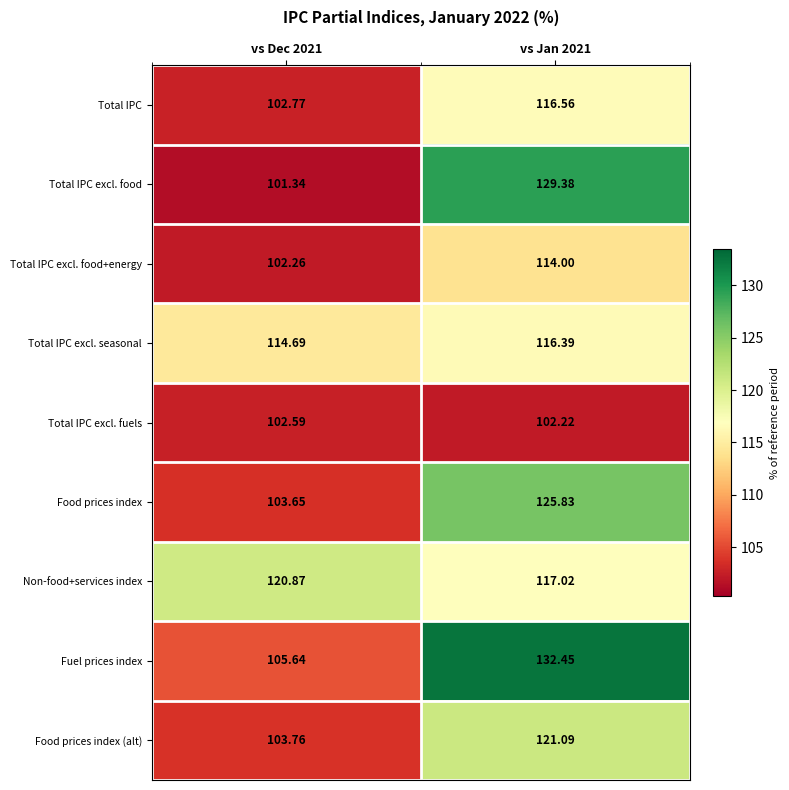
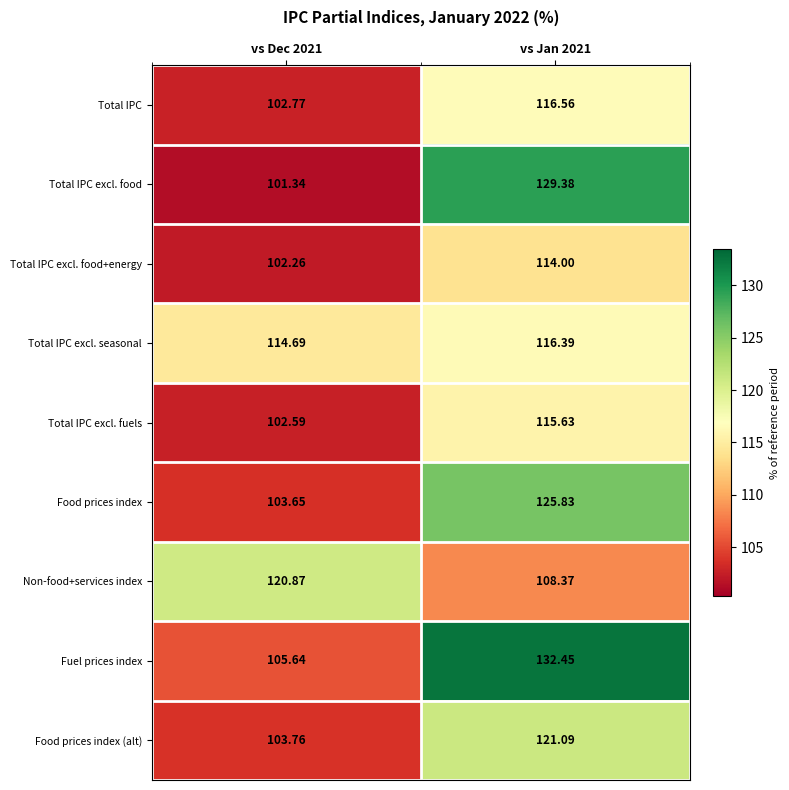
Total IPC excl. fuels, vs Jan 2021: 102.22 -> 115.63
Non-food+services index, vs Jan 2021: 117.02 -> 108.37
